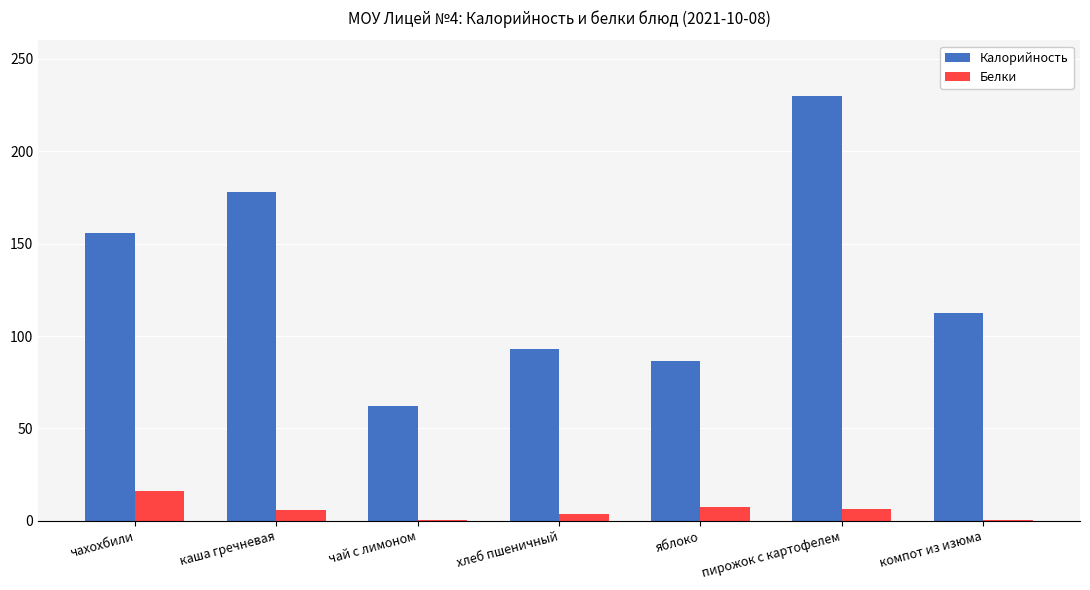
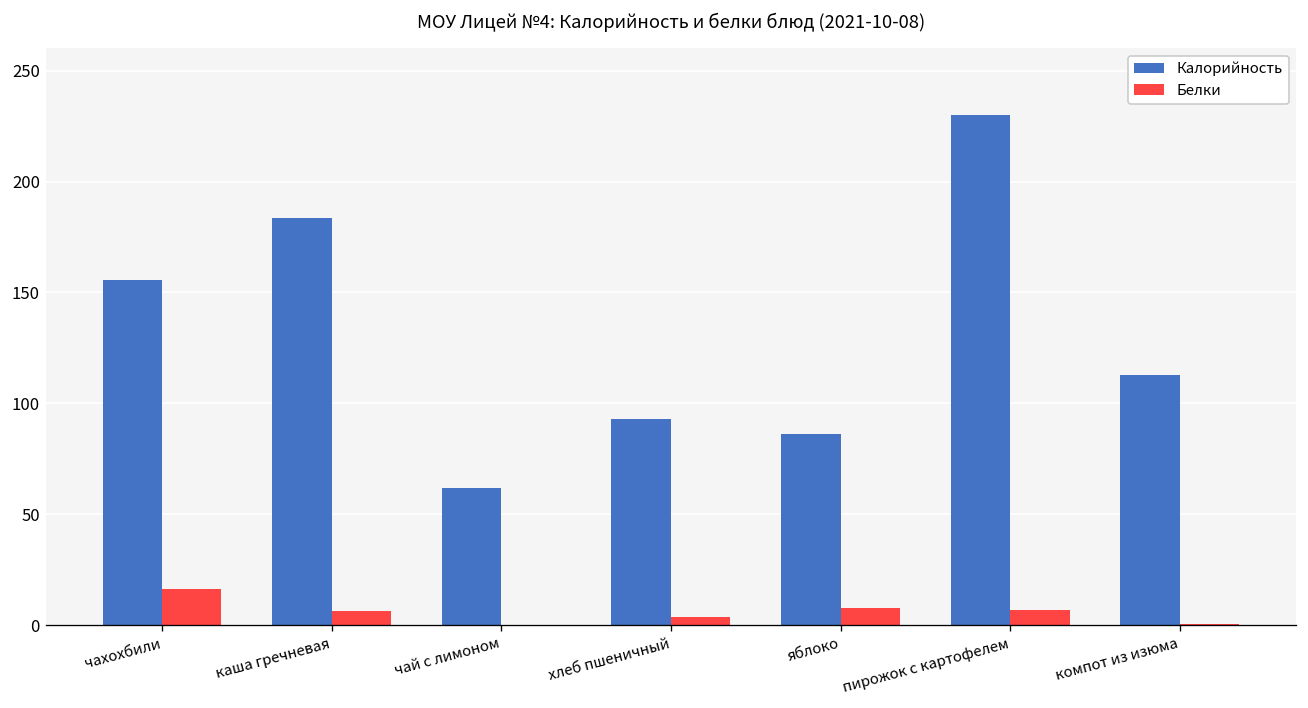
Калорийность, каша гречневая: 178 -> 183
